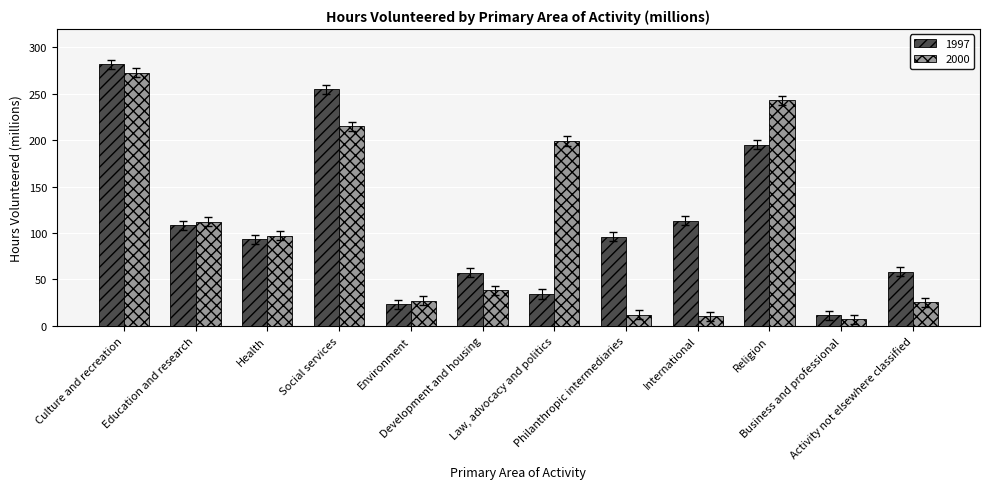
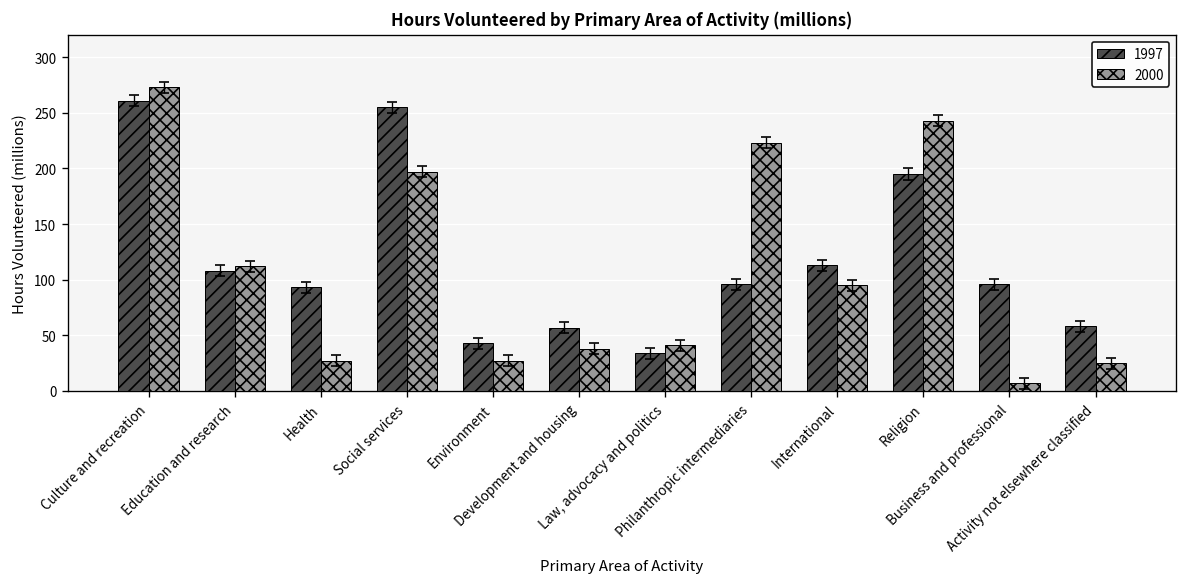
1997, Culture and recreation: 280 -> 260
2000, Health: 100 -> 30
2000, Social services: 220 -> 200
1997, Environment: 20 -> 40
2000, Law, advocacy and politics: 200 -> 40
2000, Philanthropic intermediaries: 10 -> 220
2000, International: 10 -> 100
1997, Business and professional: 10 -> 100
